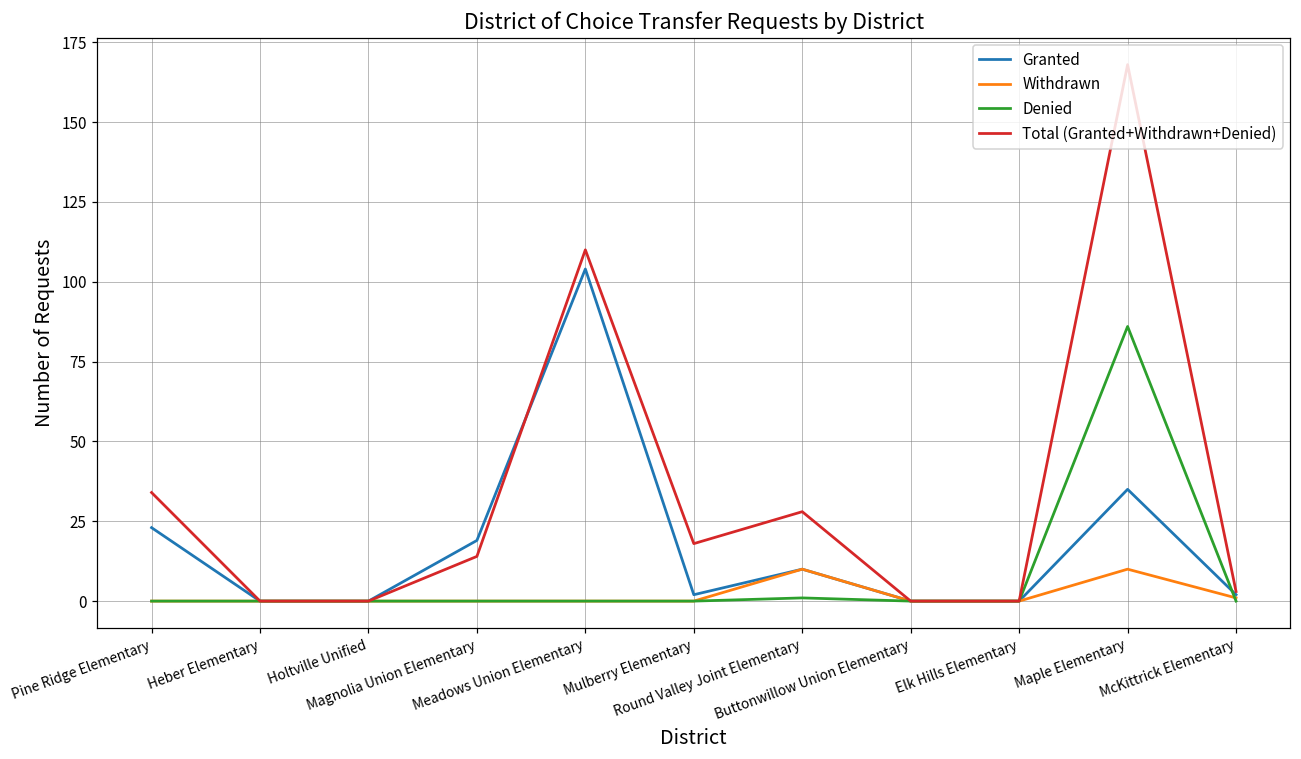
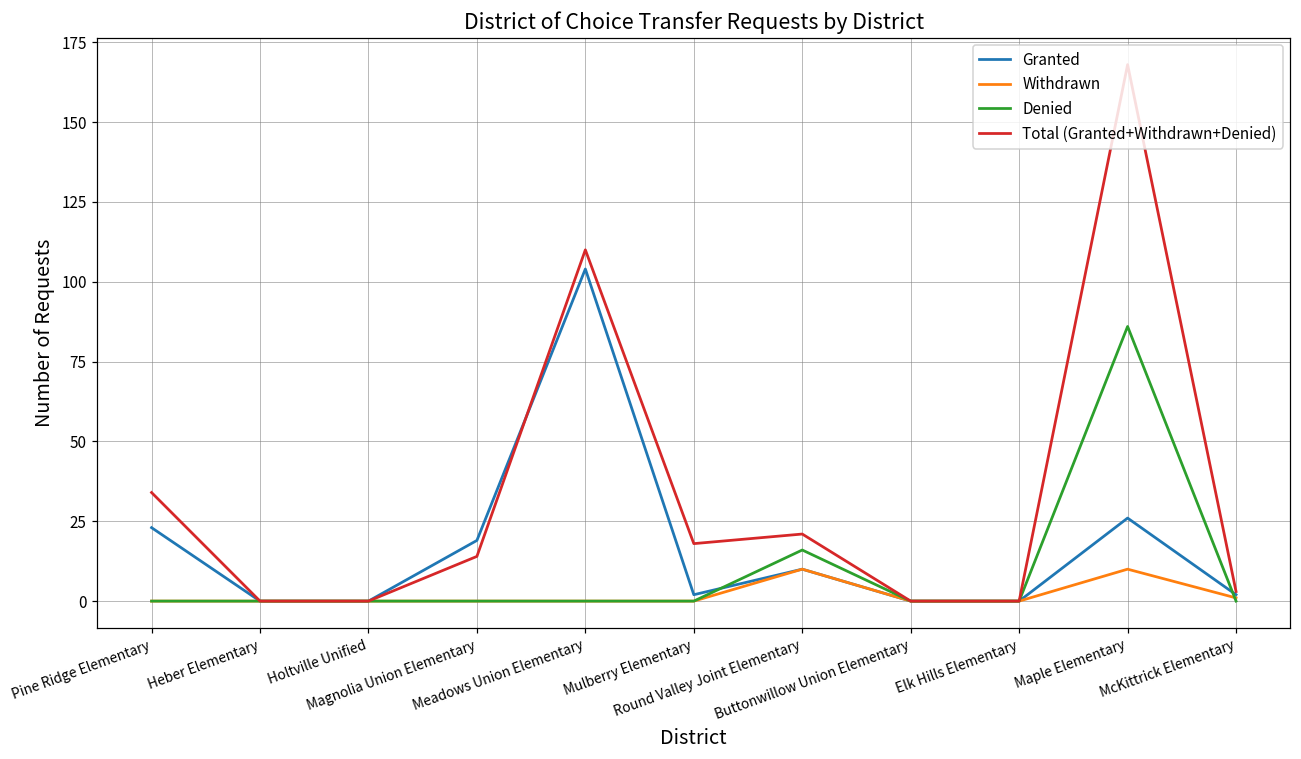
Denied, Round Valley Joint Elementary: 1 -> 16
Total (Granted+Withdrawn+Denied), Round Valley Joint Elementary: 28 -> 21
Granted, Maple Elementary: 35 -> 26
